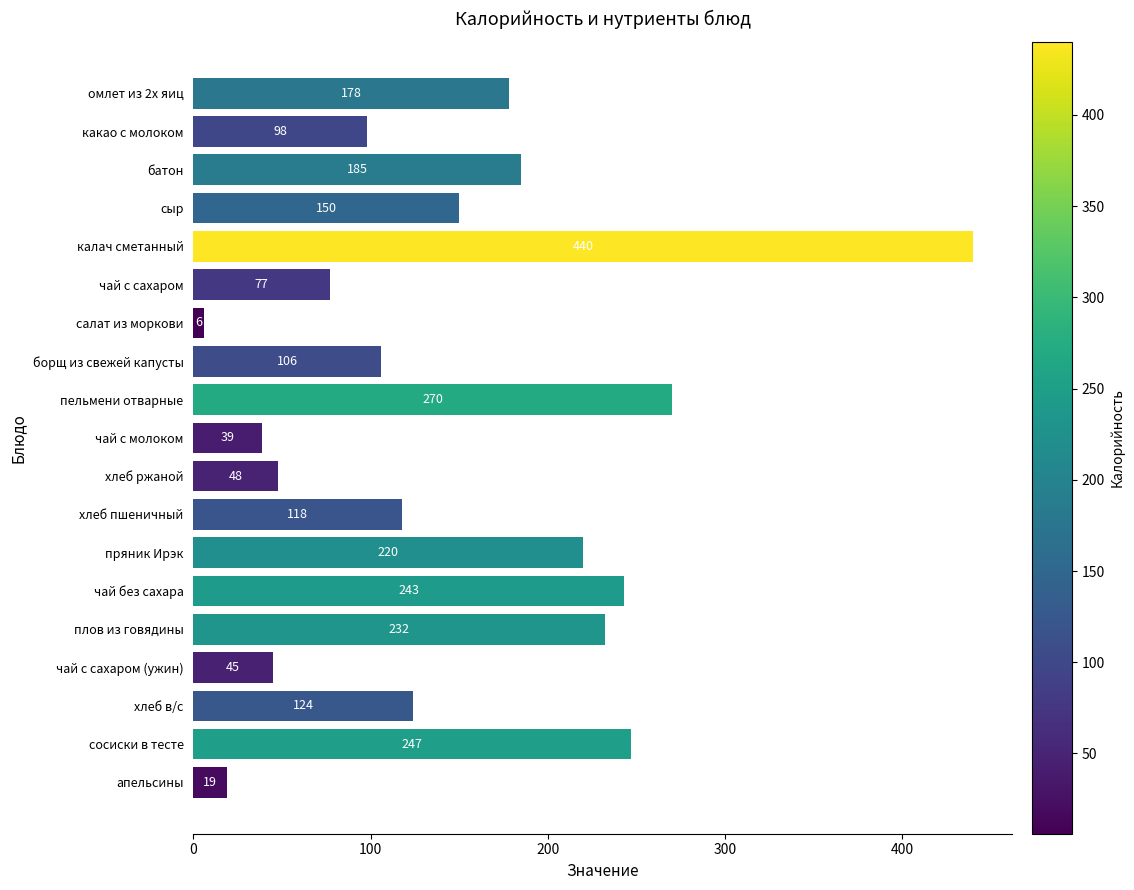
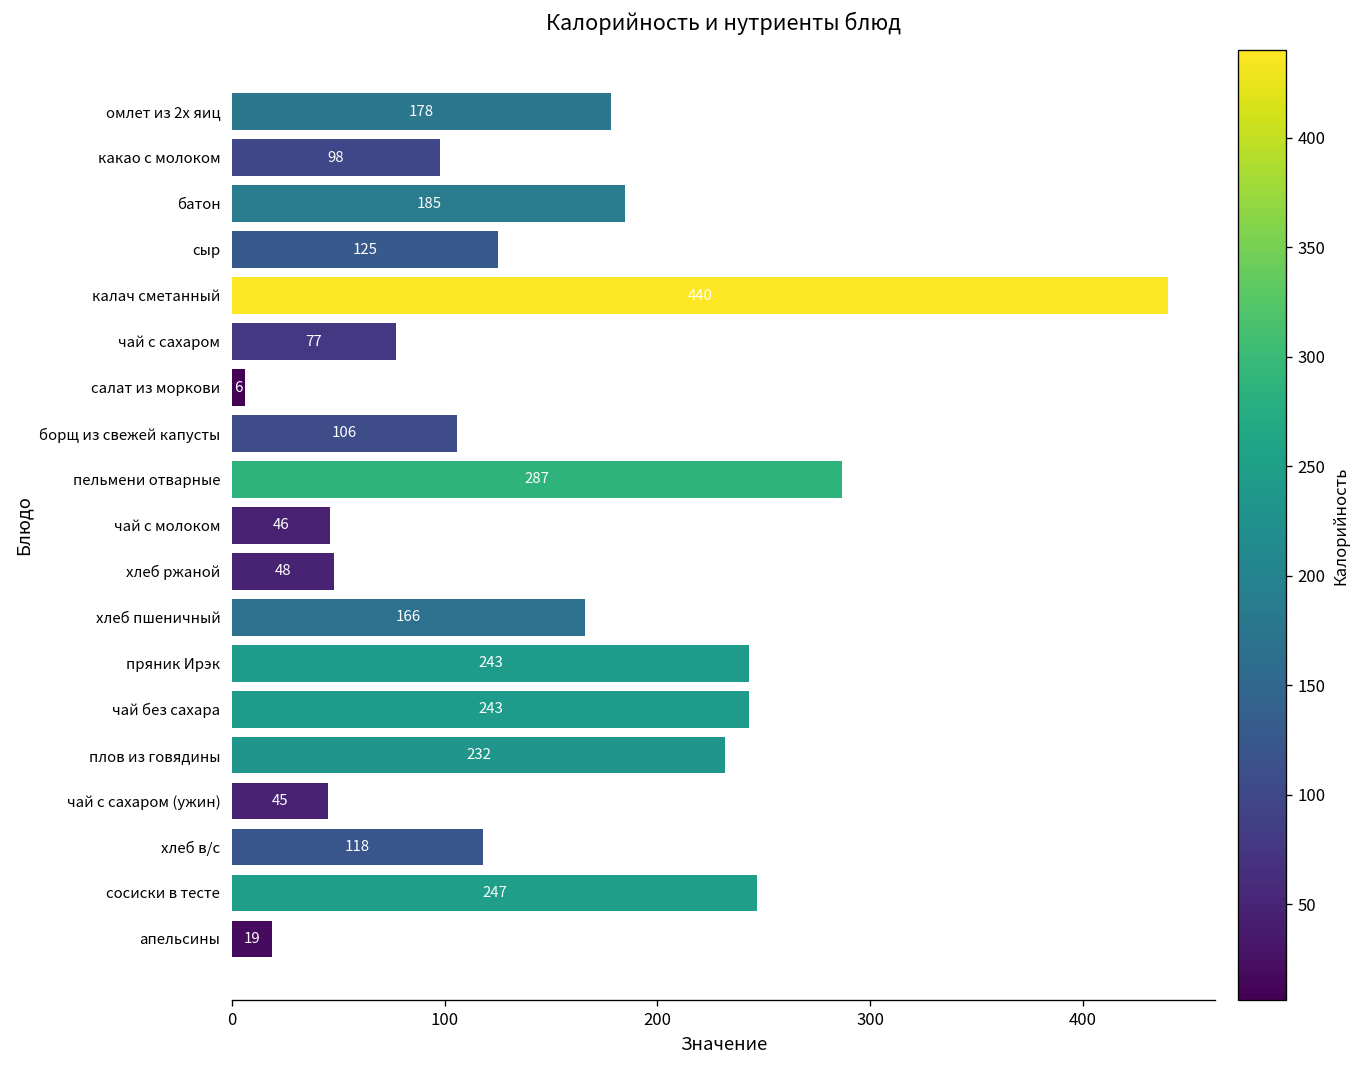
сыр: 150 -> 125
пельмени отварные: 270 -> 287
чай с молоком: 39 -> 46
хлеб пшеничный: 118 -> 166
пряник Ирэк: 220 -> 243
хлеб в/с: 124 -> 118
